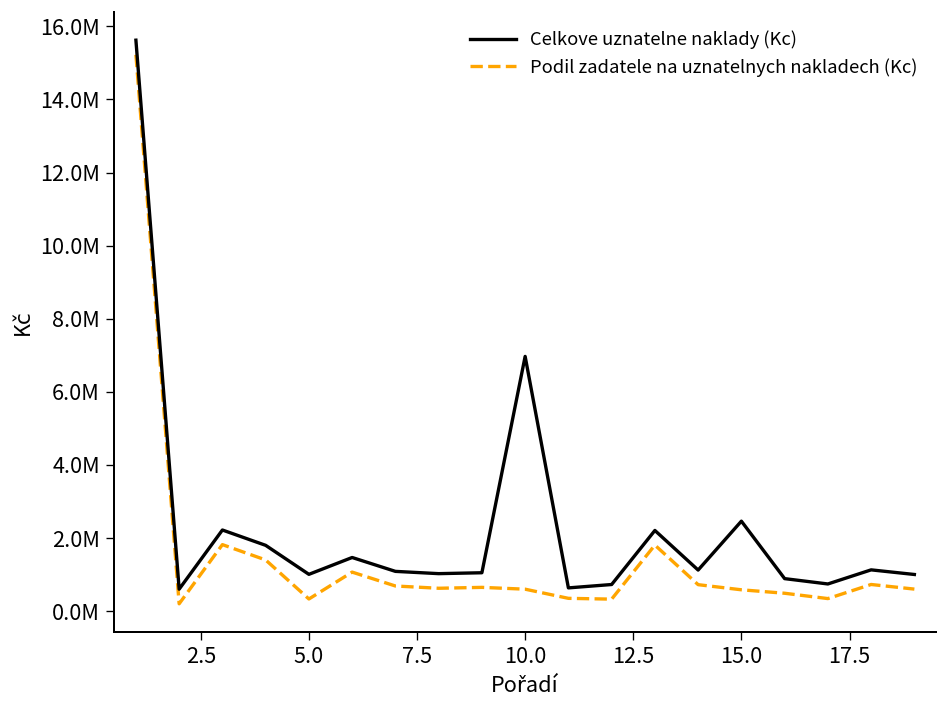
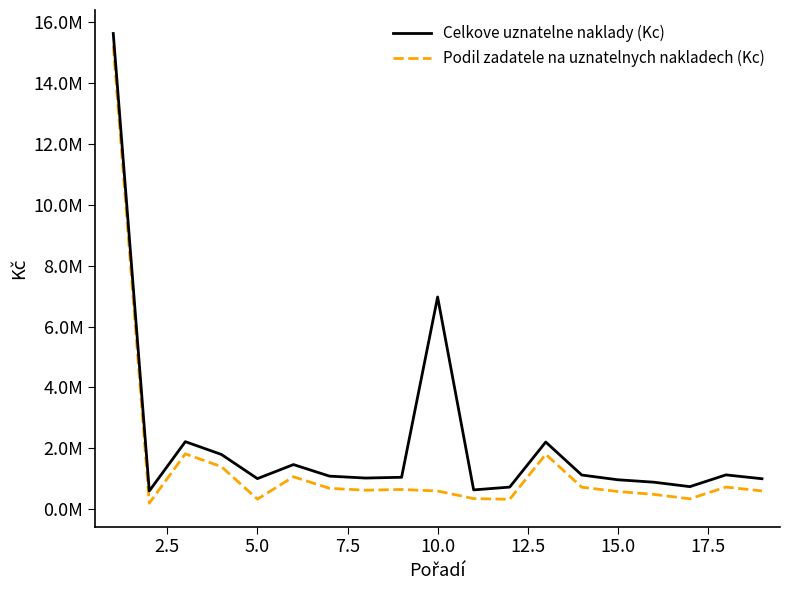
Celkove uznatelne naklady (Kc), 15.0: 2500000 -> 1000000
